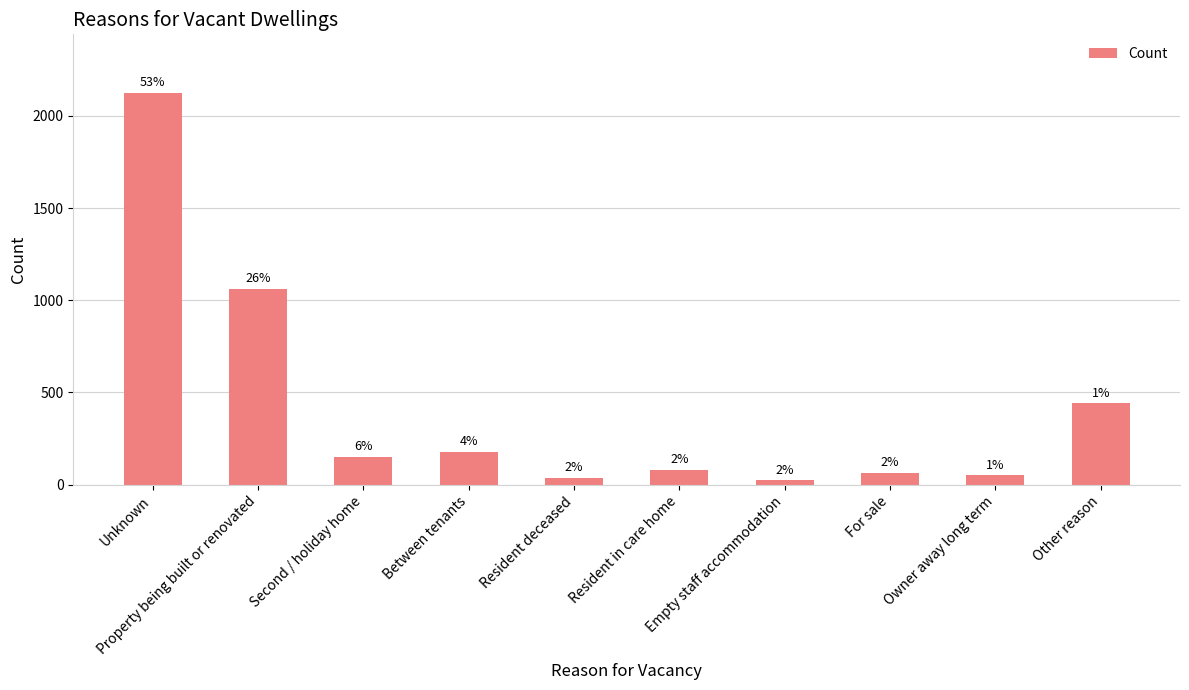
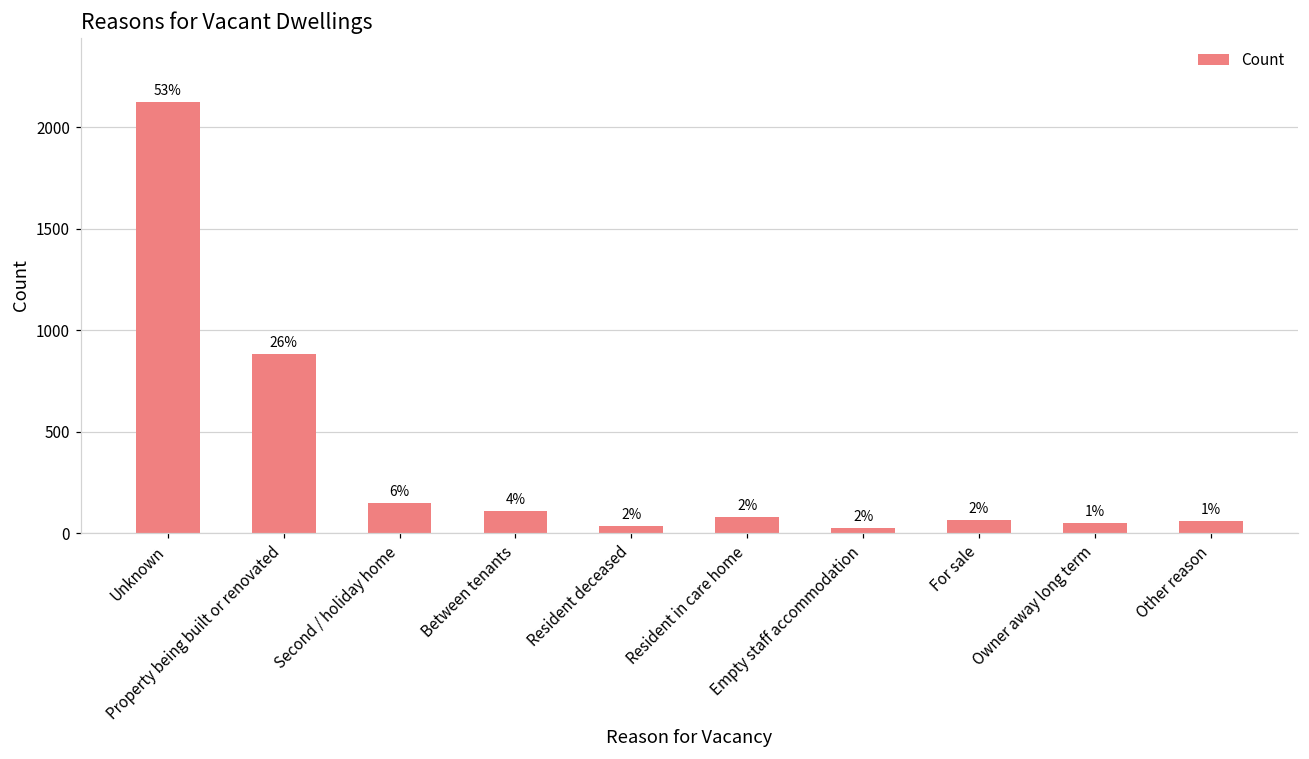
Property being built or renovated: 1060 -> 880
Between tenants: 180 -> 110
Other reason: 440 -> 60
